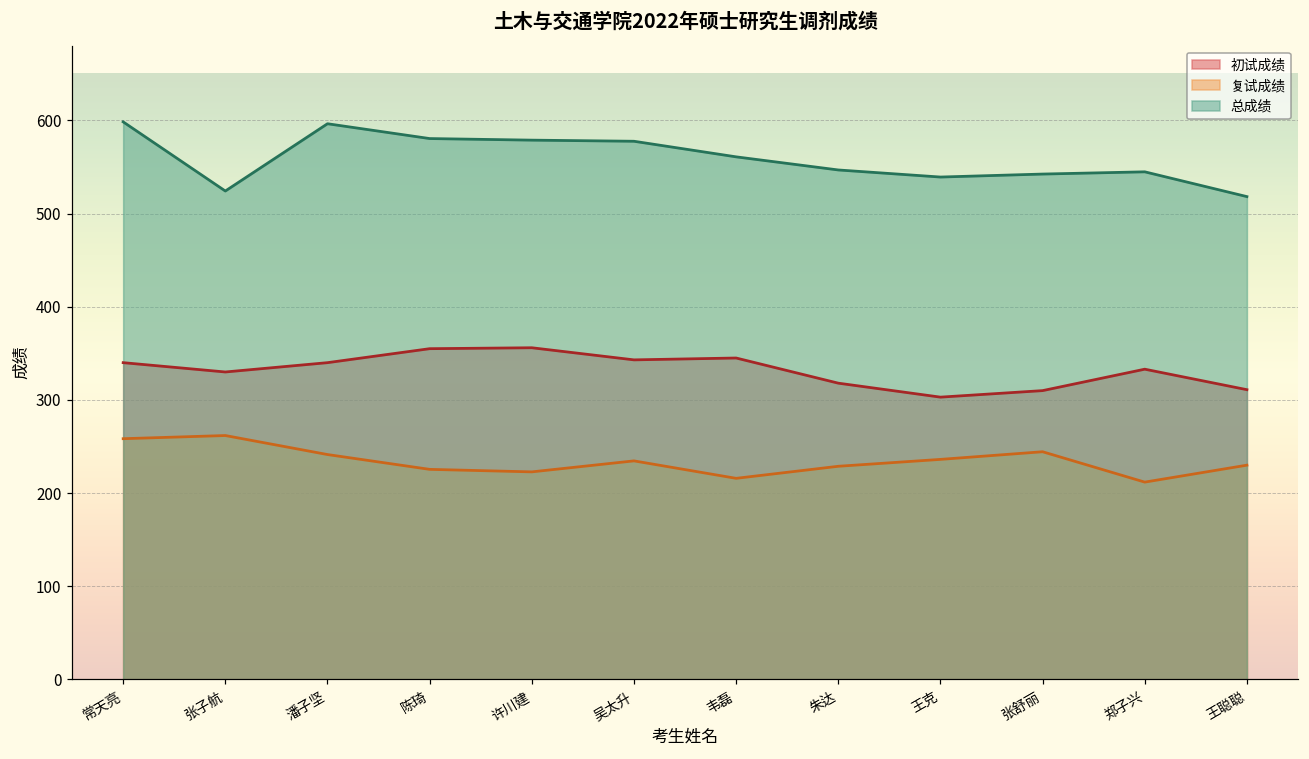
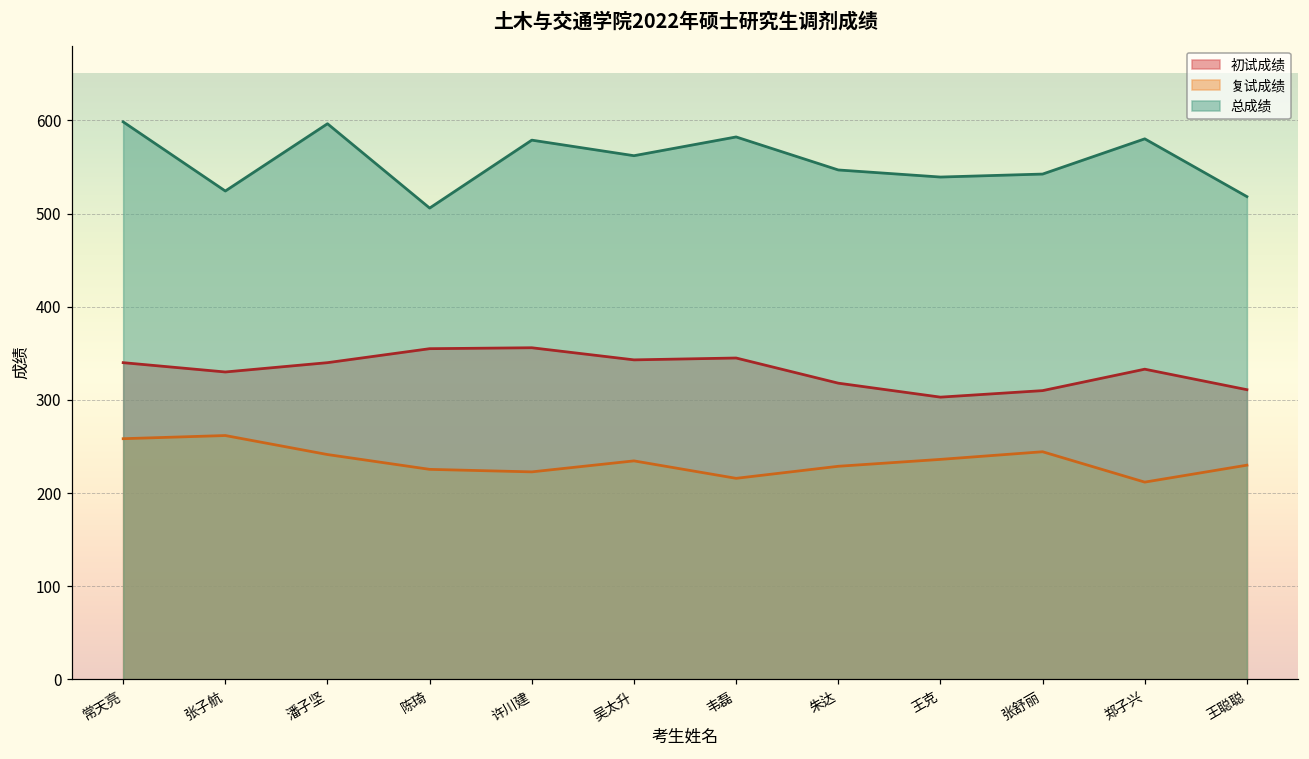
总成绩, 陈琦: 580 -> 510
总成绩, 吴太升: 580 -> 560
总成绩, 韦磊: 560 -> 580
总成绩, 郑子兴: 540 -> 580
